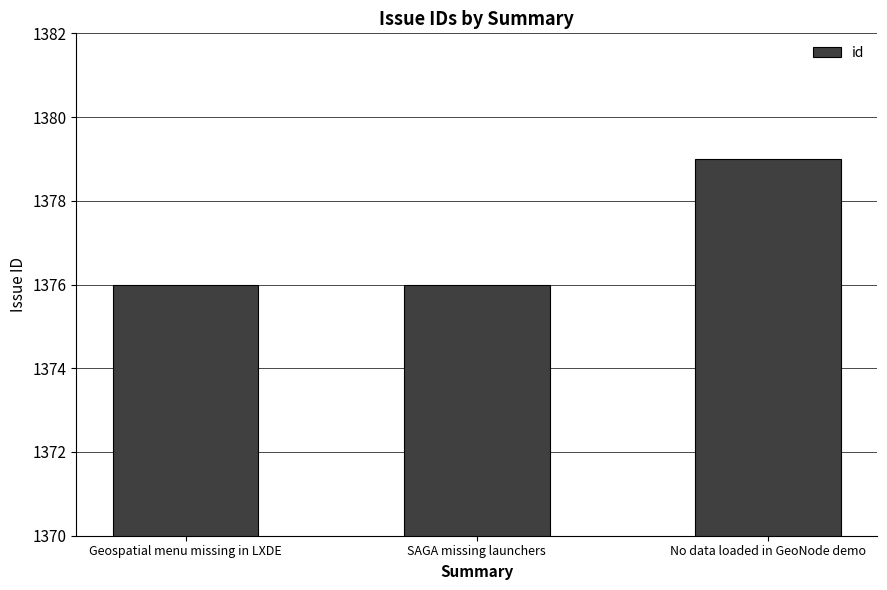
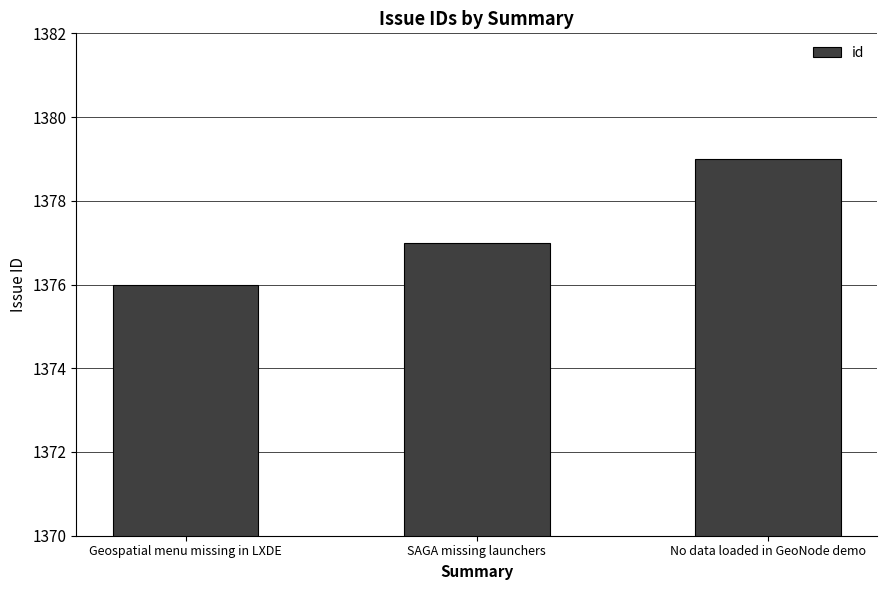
SAGA missing launchers: 1376 -> 1377
